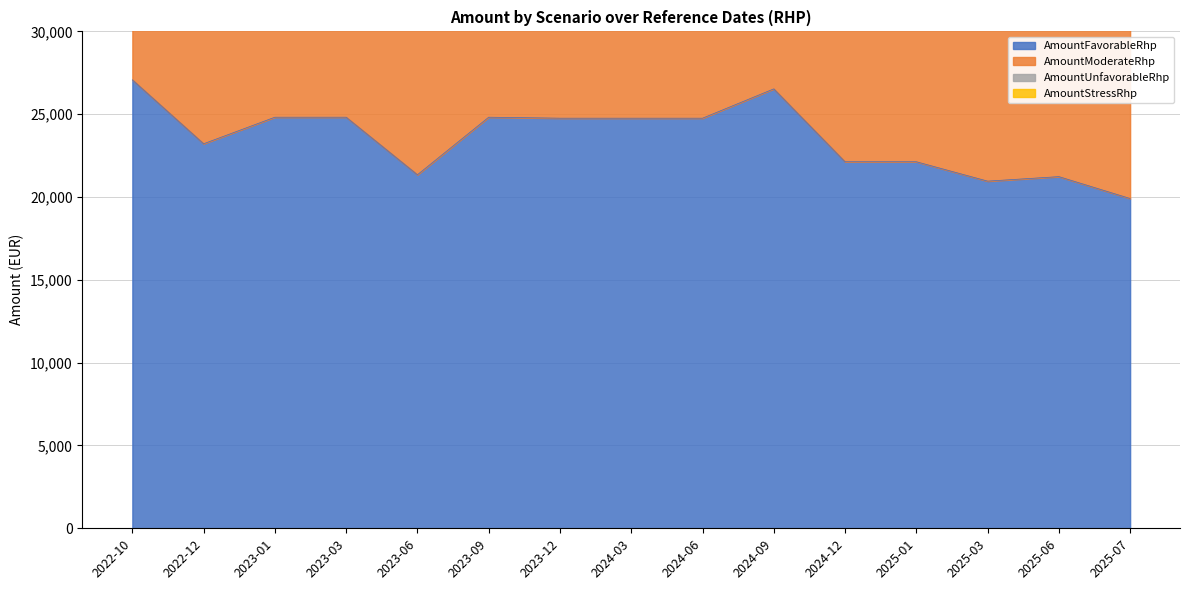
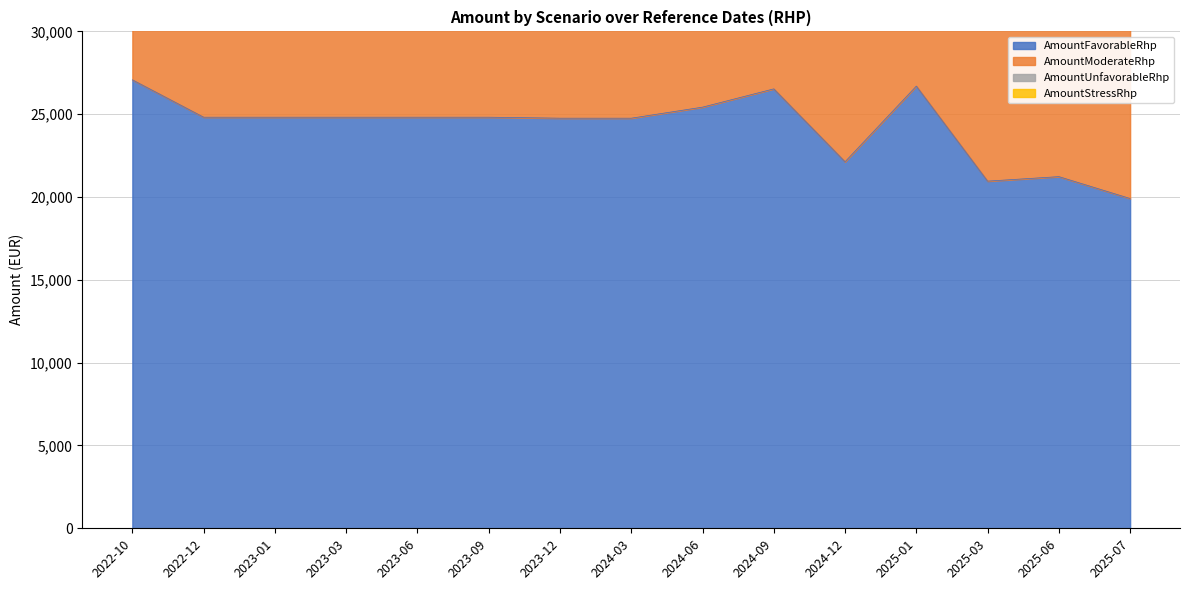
AmountFavorableRhp, 2022-12: 23,200 -> 24,800
AmountFavorableRhp, 2023-06: 21,300 -> 24,800
AmountFavorableRhp, 2024-06: 24,800 -> 25,400
AmountFavorableRhp, 2025-01: 22,100 -> 26,700
